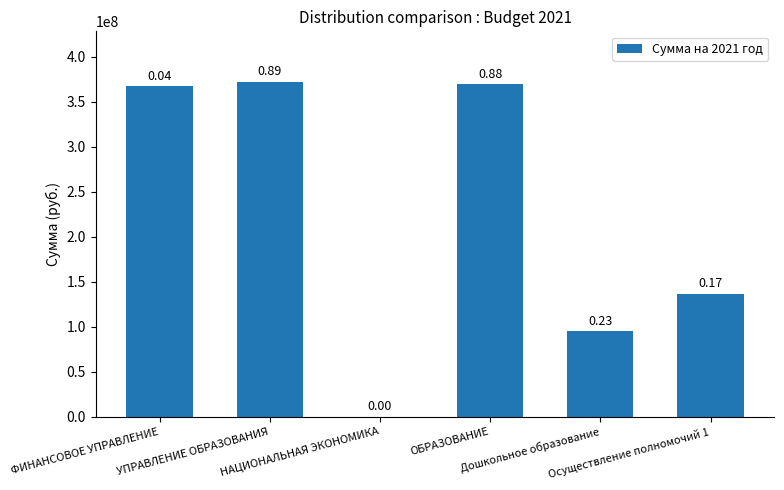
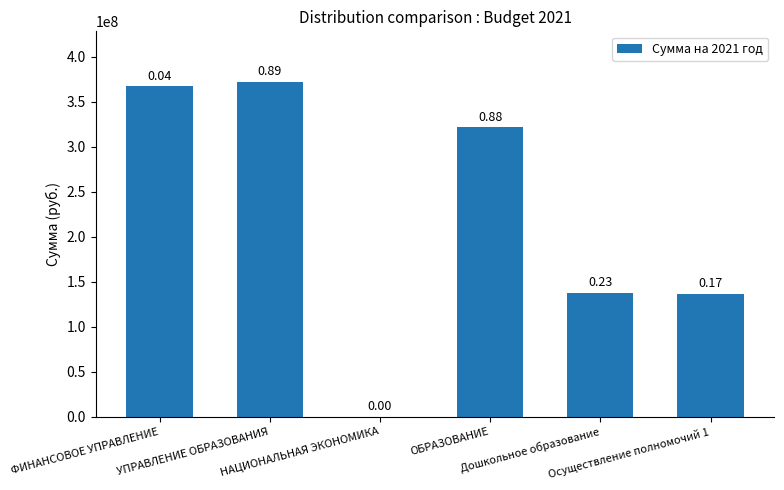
ОБРАЗОВАНИЕ: 370000000 -> 320000000
Дошкольное образование: 100000000 -> 140000000
